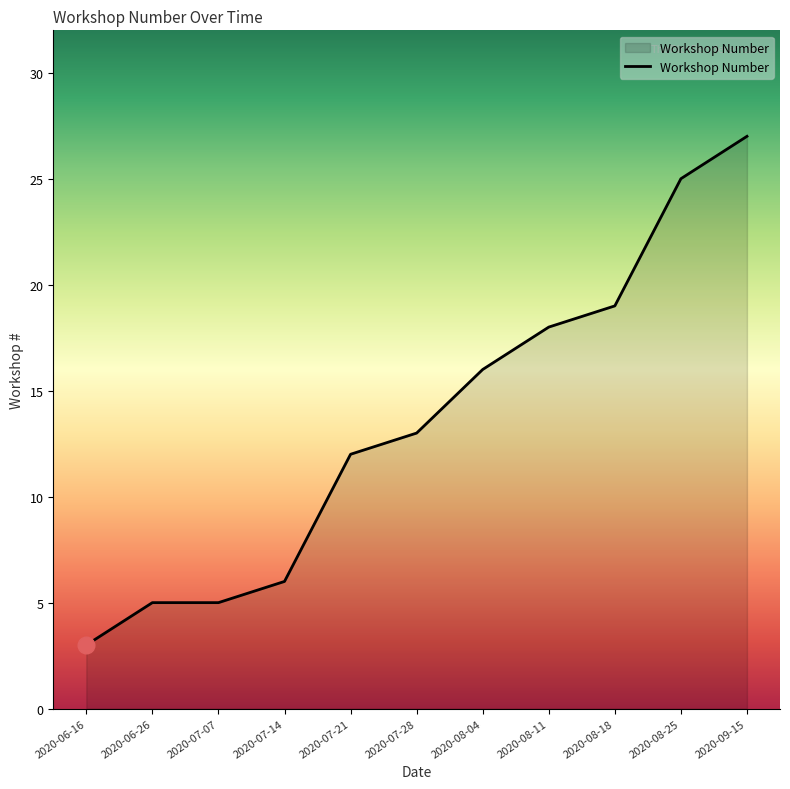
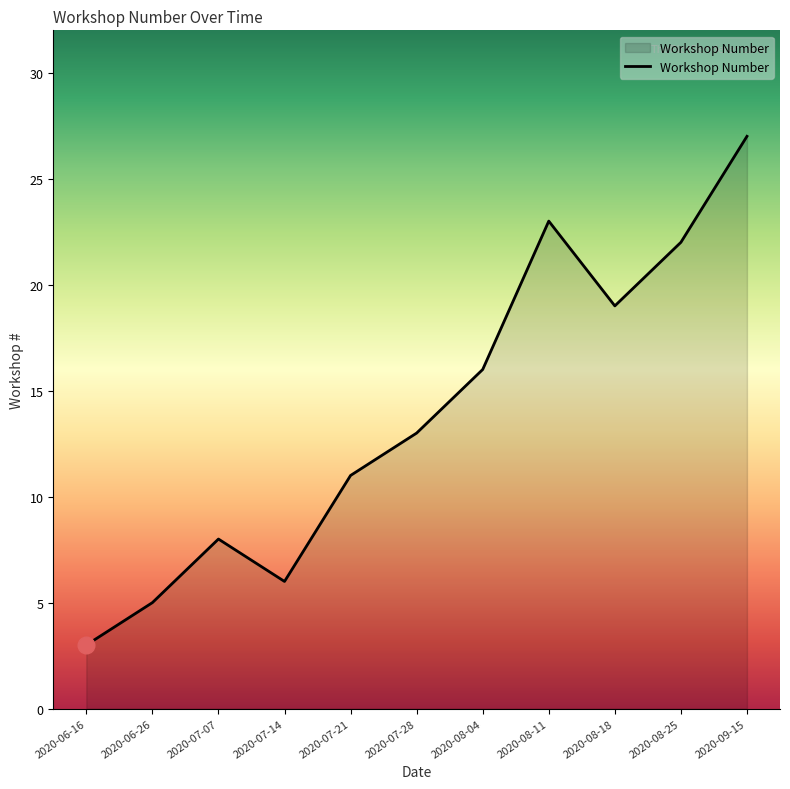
Workshop Number, 2020-07-07: 5 -> 8
Workshop Number, 2020-07-21: 12 -> 11
Workshop Number, 2020-08-11: 18 -> 23
Workshop Number, 2020-08-25: 25 -> 22
